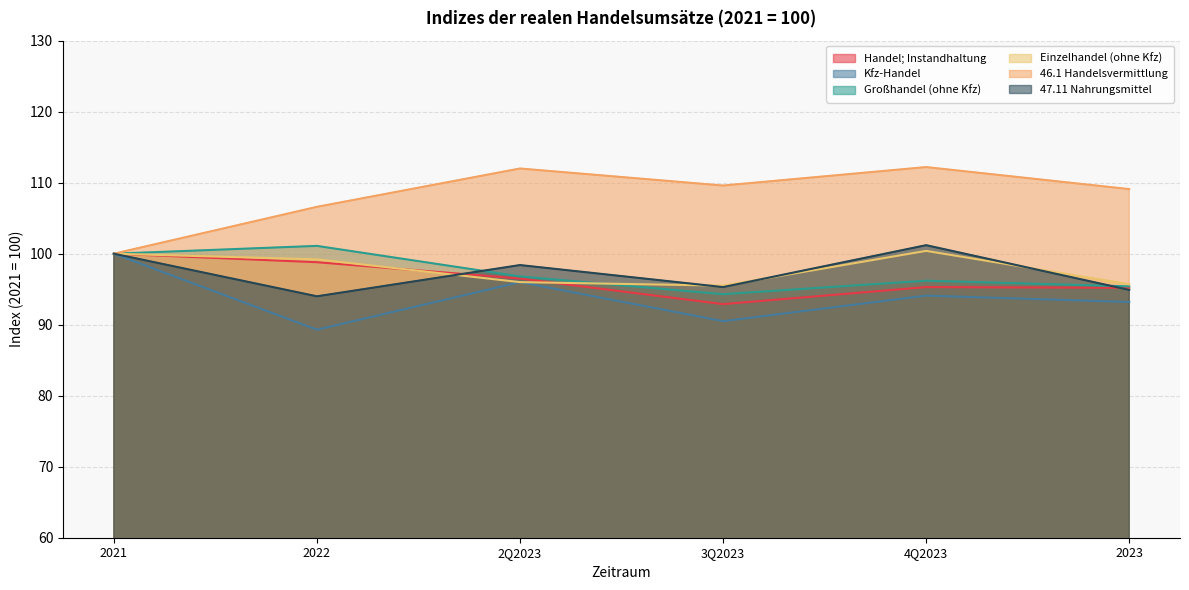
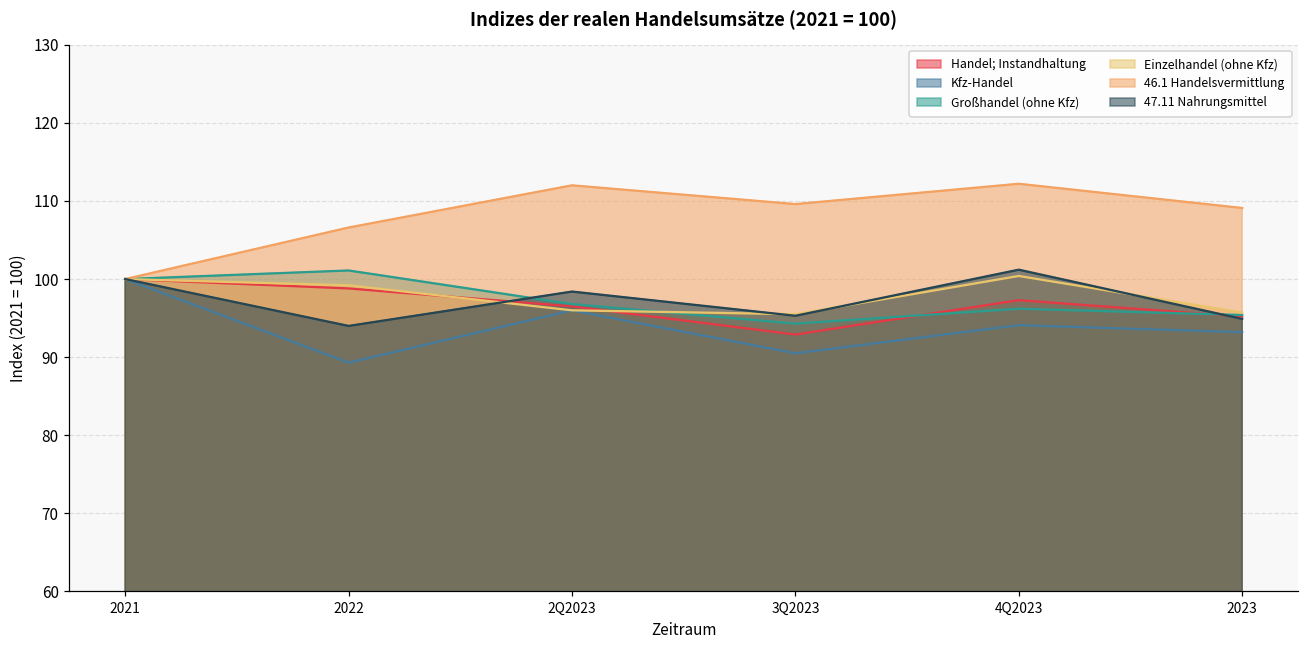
Handel; Instandhaltung, 4Q2023: 95 -> 97
